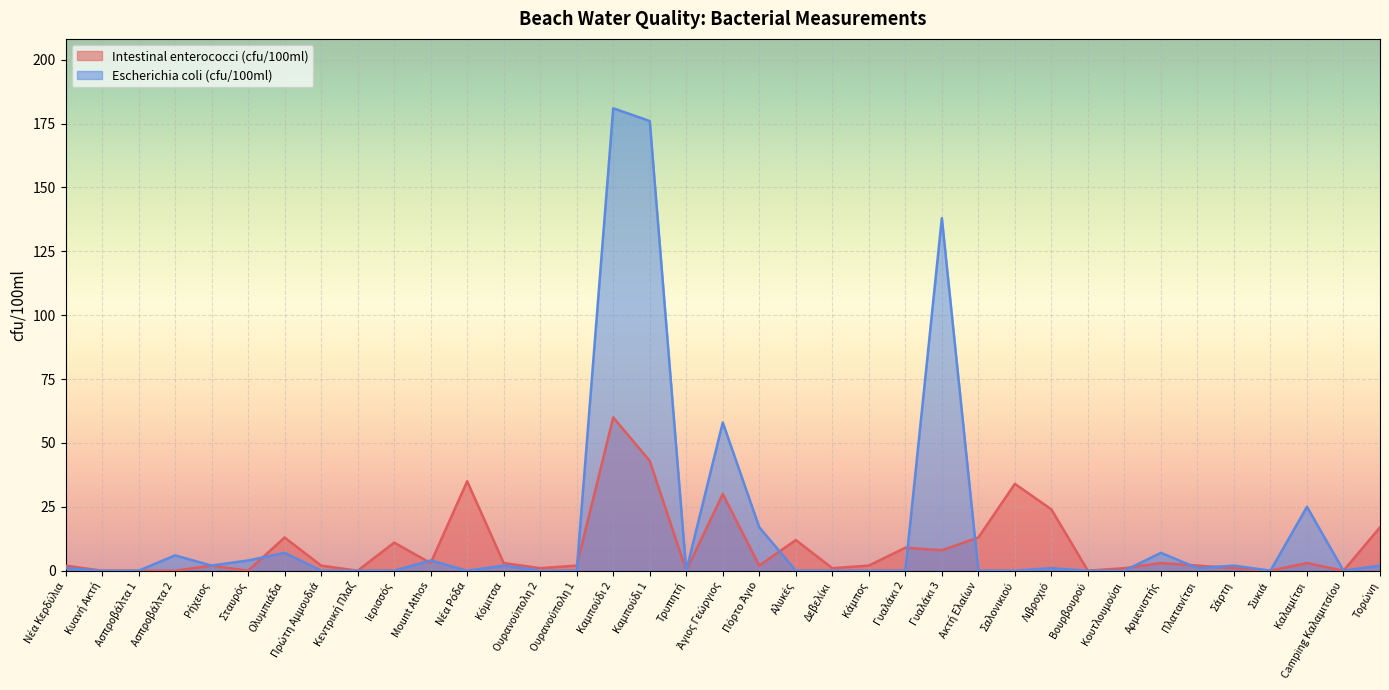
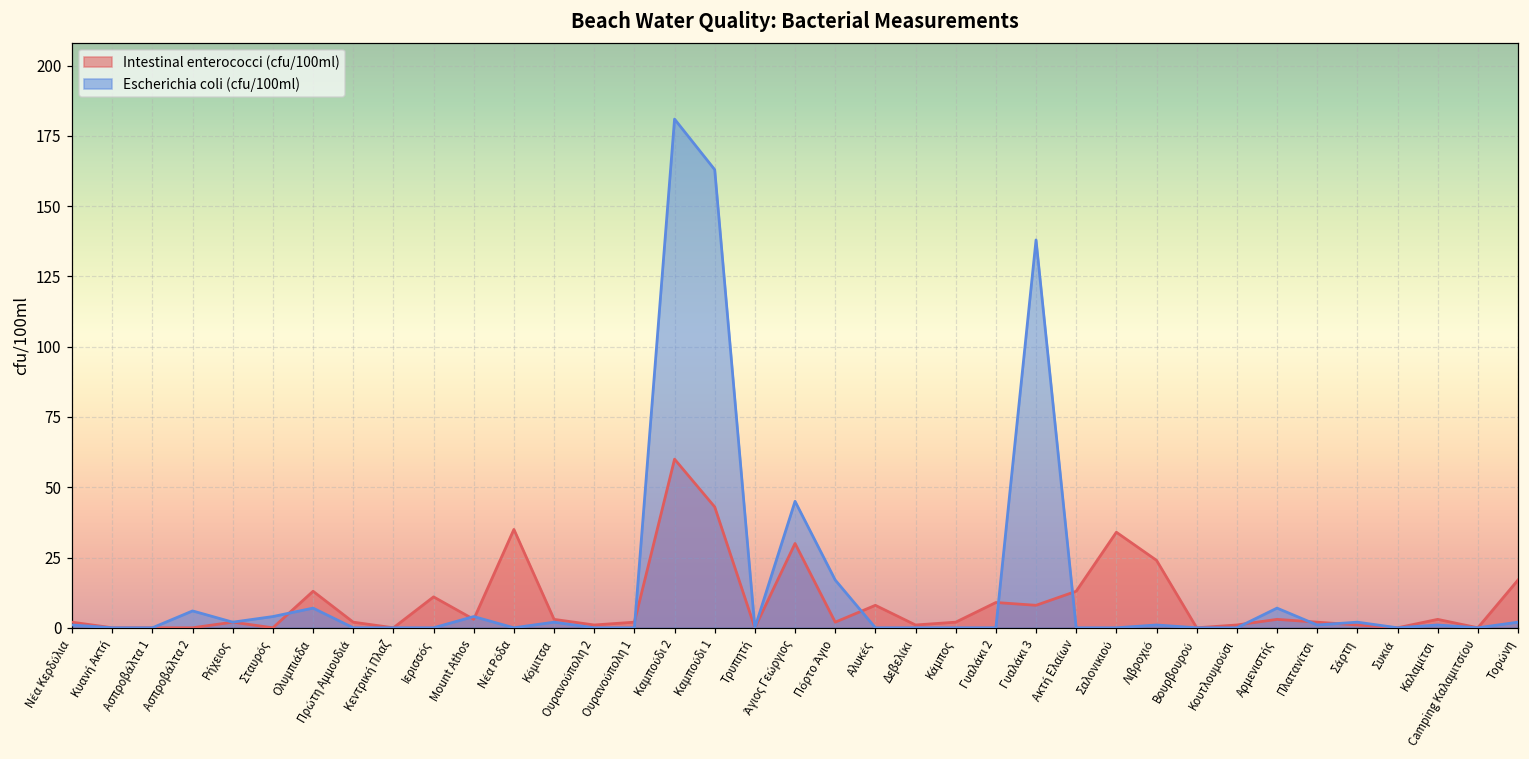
Escherichia coli (cfu/100ml), Καμπούδι 1: 176 -> 163
Escherichia coli (cfu/100ml), Άγιος Γεώργιος: 58 -> 45
Intestinal enterococci (cfu/100ml), Αλυκές: 12 -> 8
Escherichia coli (cfu/100ml), Καλαμίτσι: 25 -> 1
